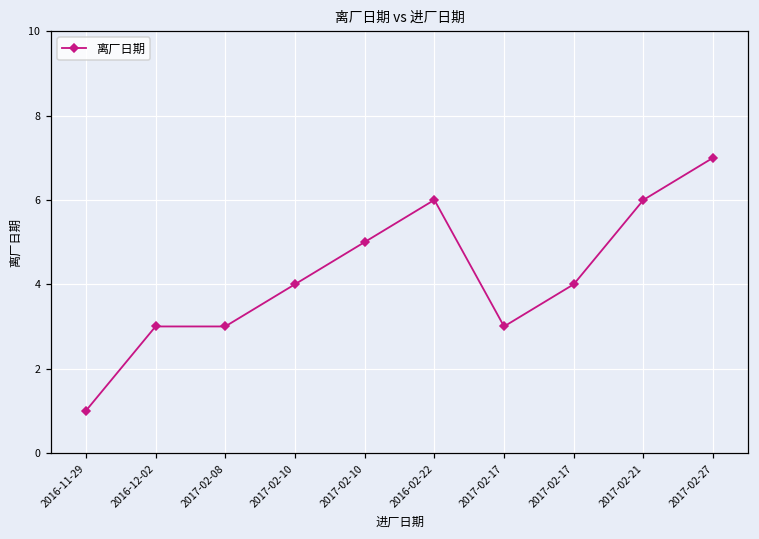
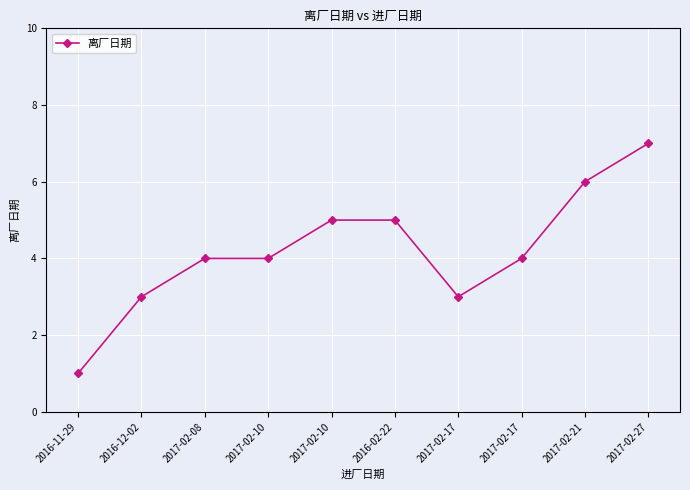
2017-02-08: 3 -> 4
2016-02-22: 6 -> 5
